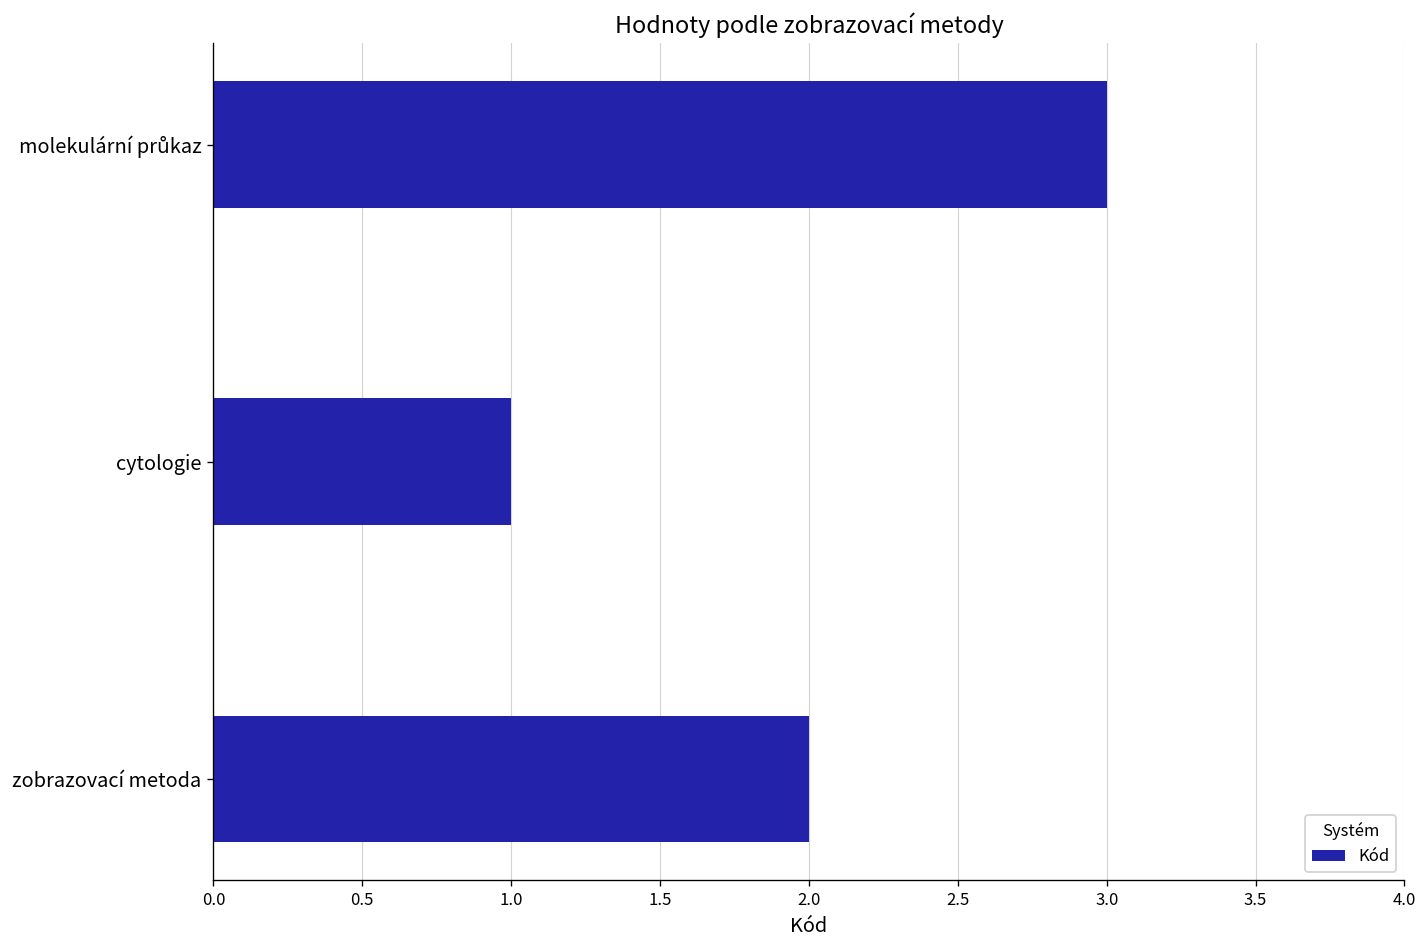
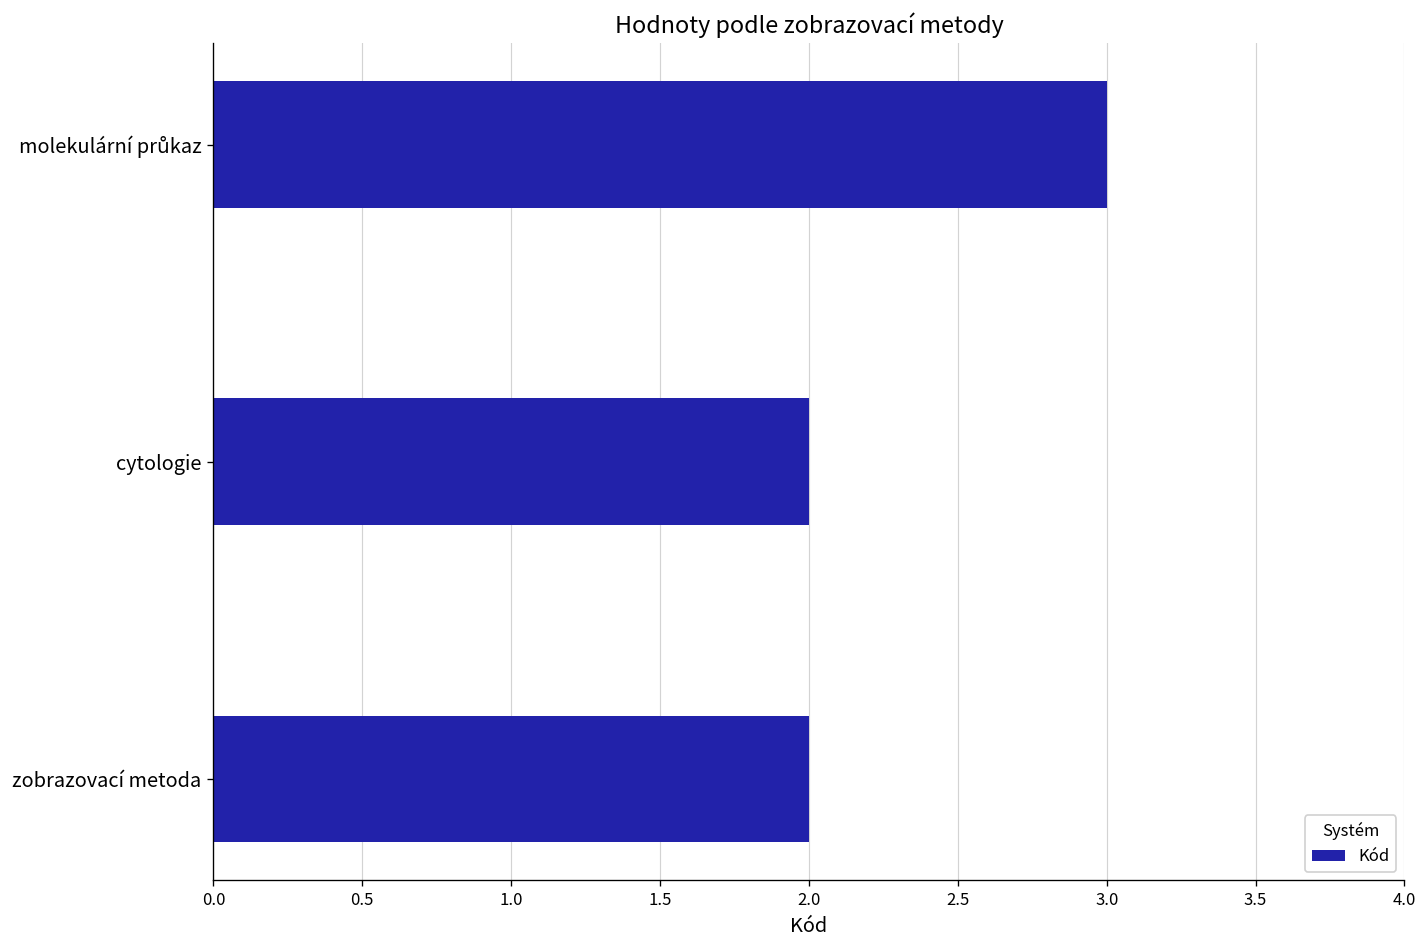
cytologie: 1 -> 2
